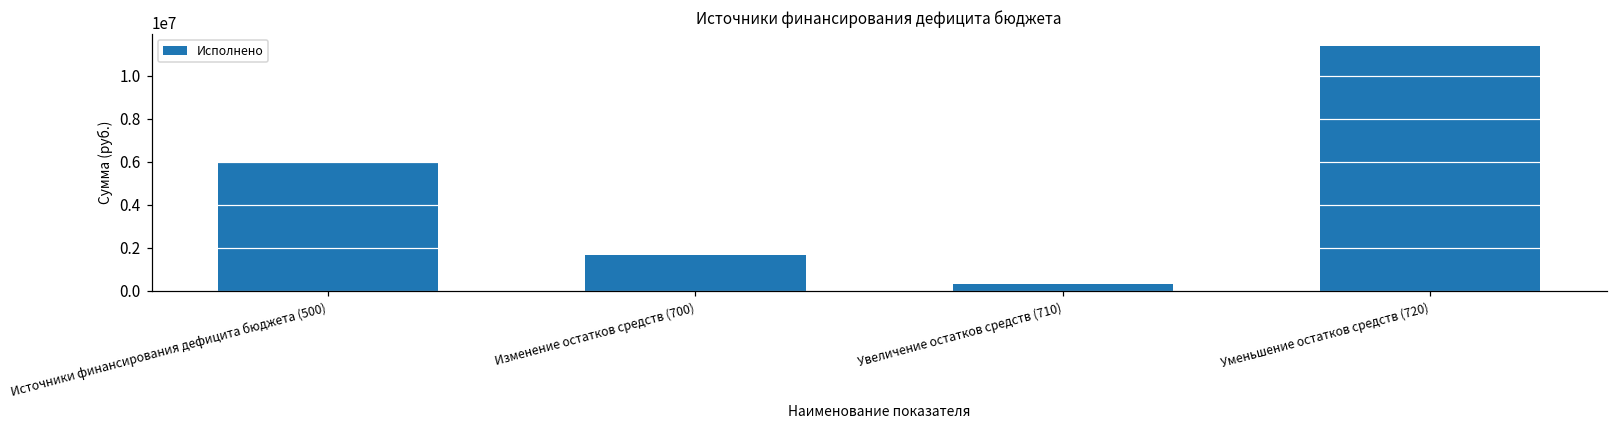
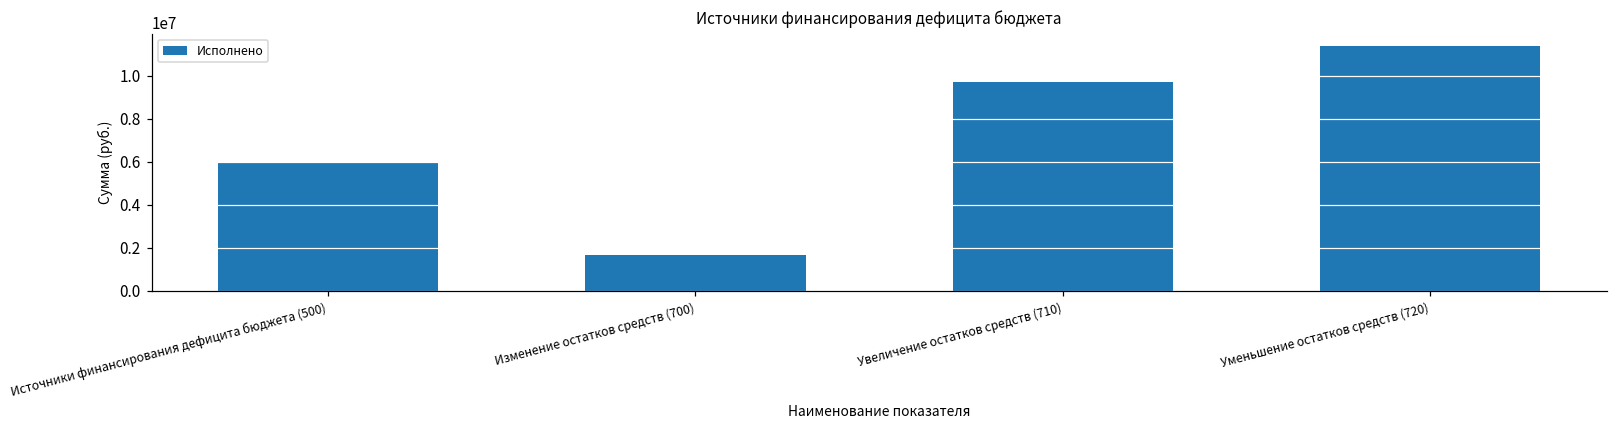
Увеличение остатков средств (710): 300000 -> 9700000
